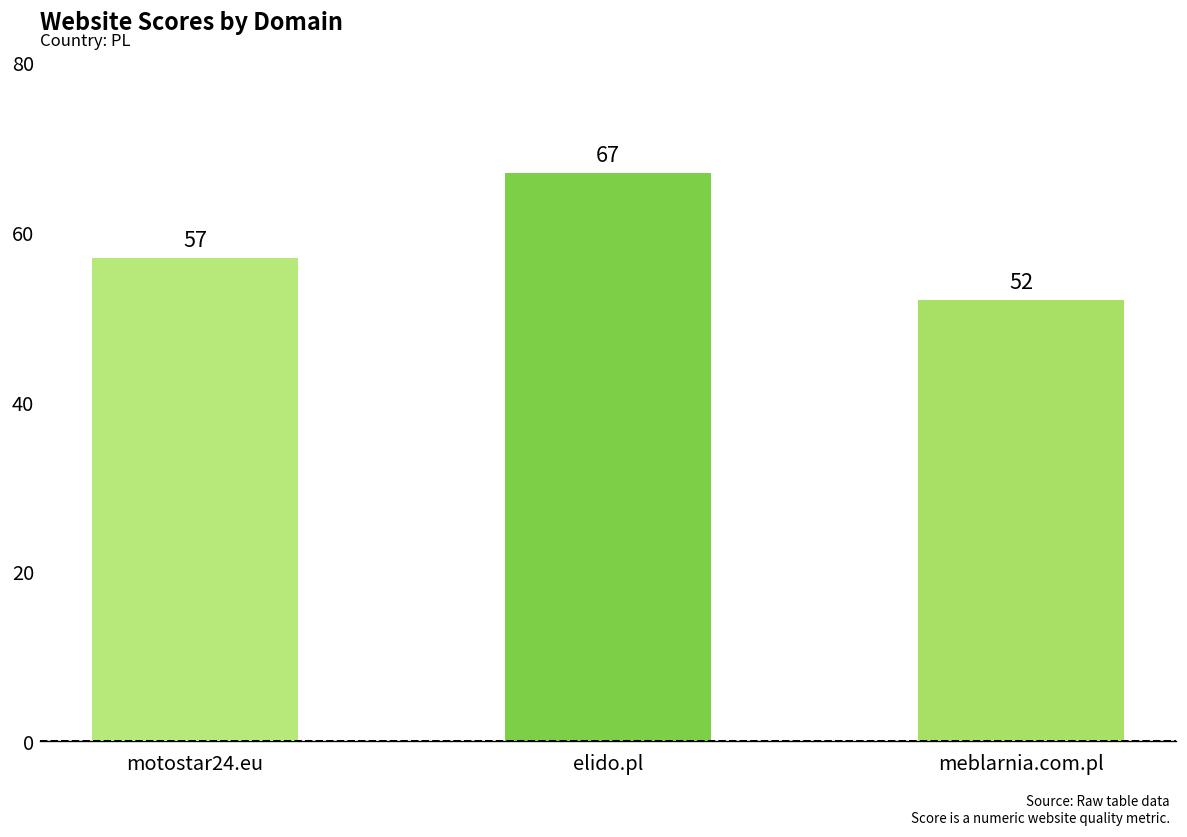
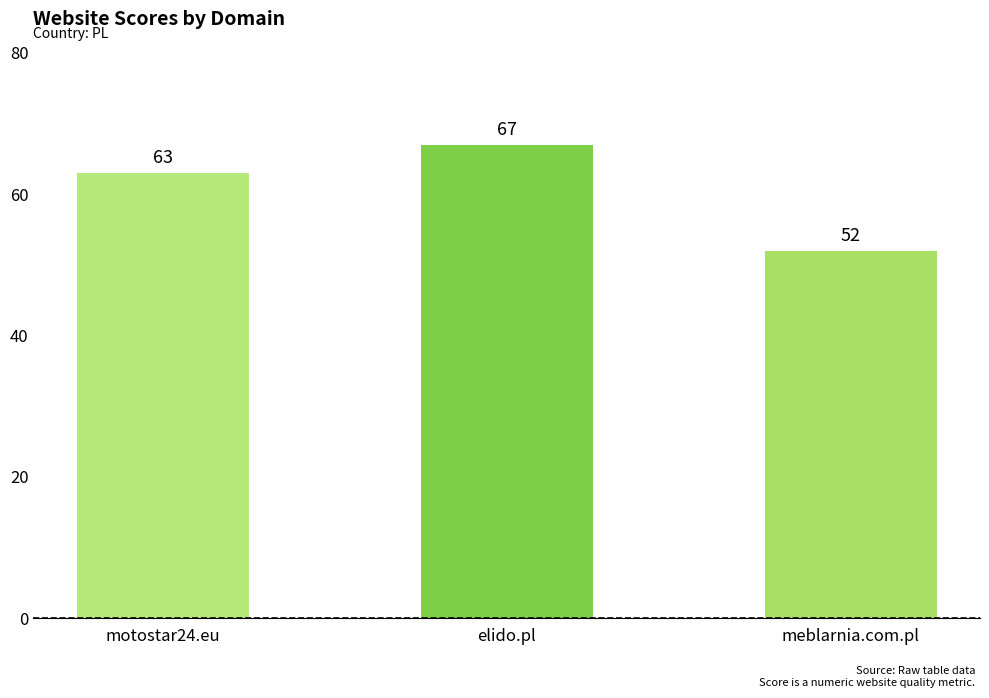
motostar24.eu: 57 -> 63
